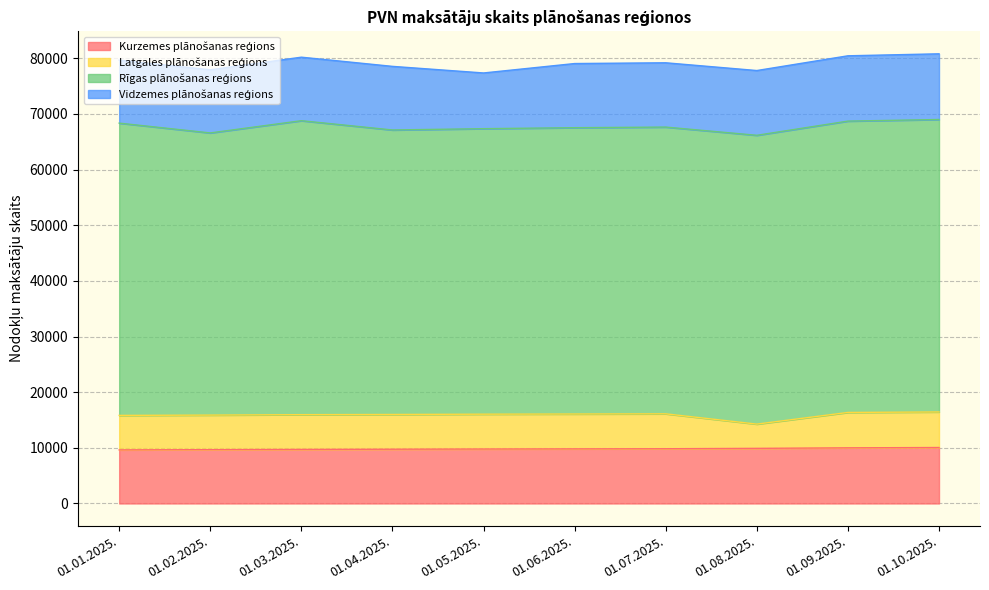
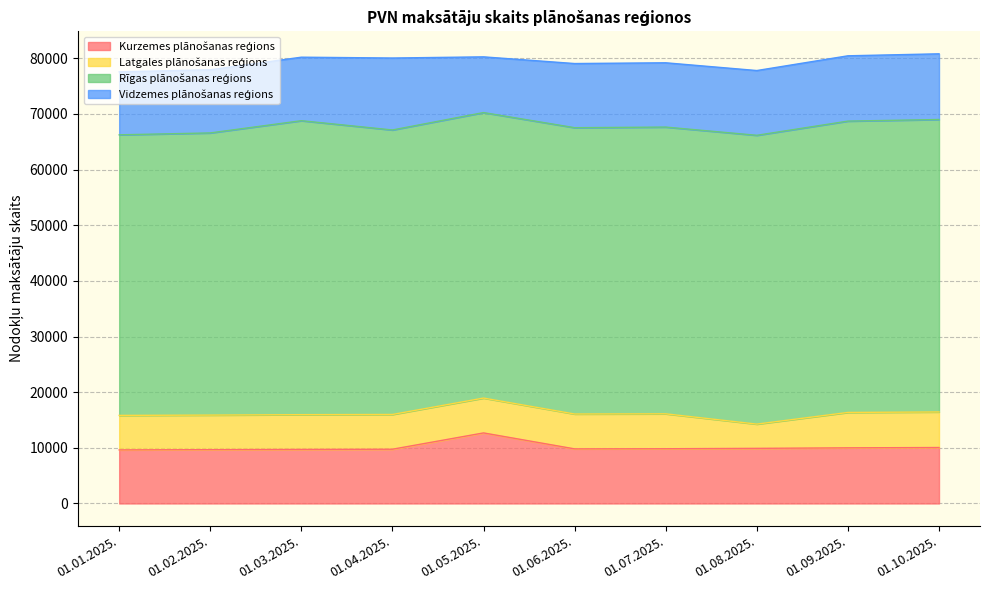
Rīgas plānošanas reģions, 01.01.2025.: 53000 -> 50000
Vidzemes plānošanas reģions, 01.04.2025.: 11000 -> 13000
Kurzemes plānošanas reģions, 01.05.2025.: 10000 -> 13000
